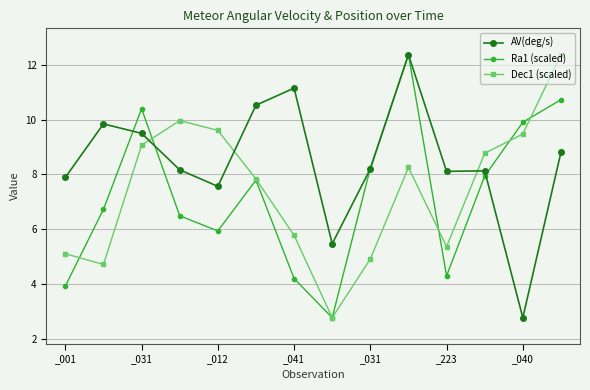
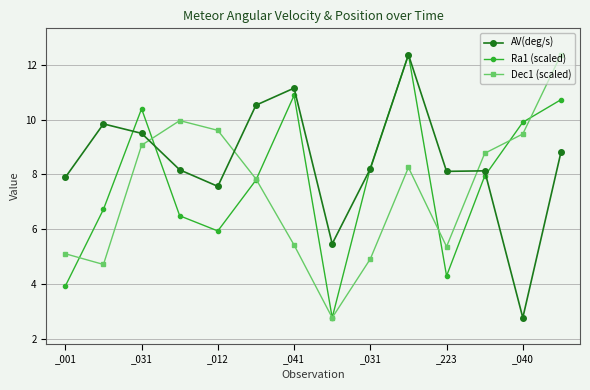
Ra1 (scaled), _041: 4.2 -> 10.9
Dec1 (scaled), _041: 5.8 -> 5.4
